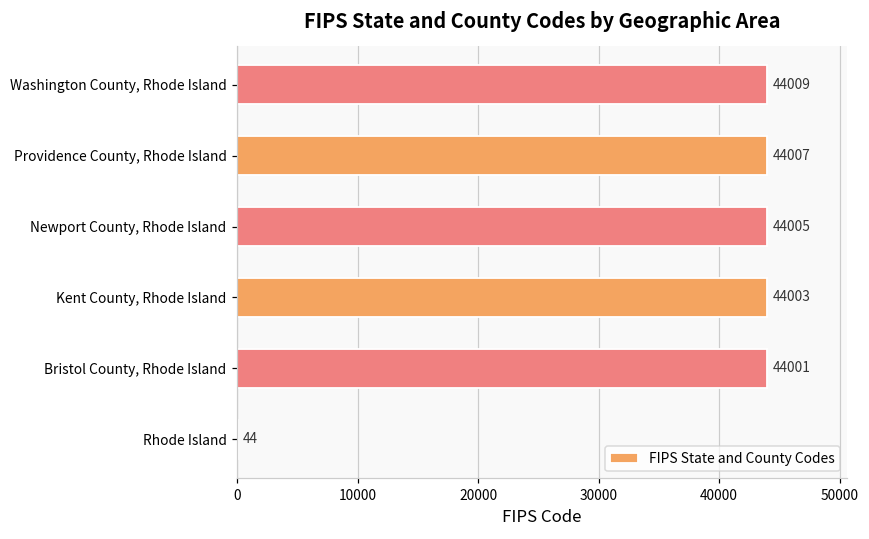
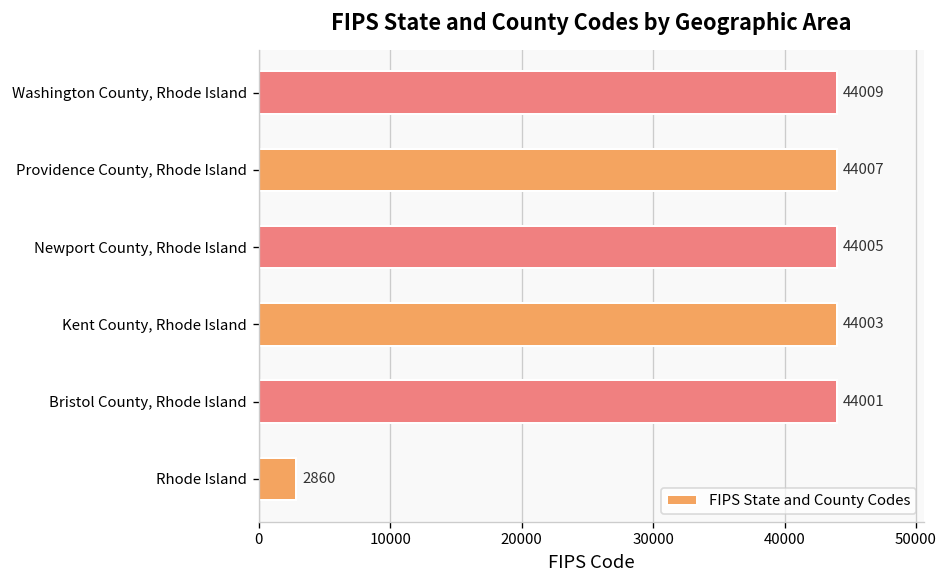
Rhode Island: 44 -> 2860
